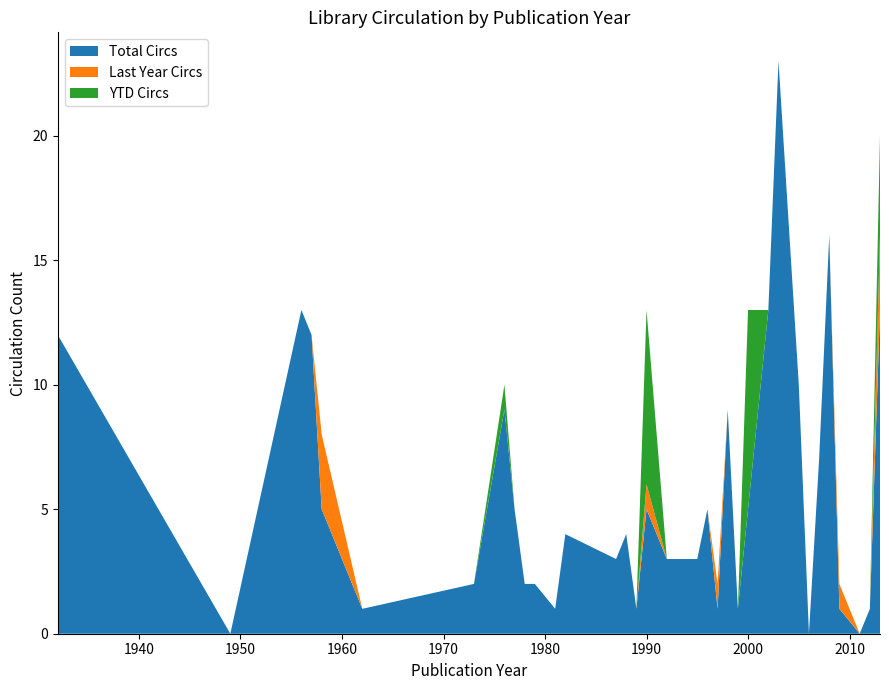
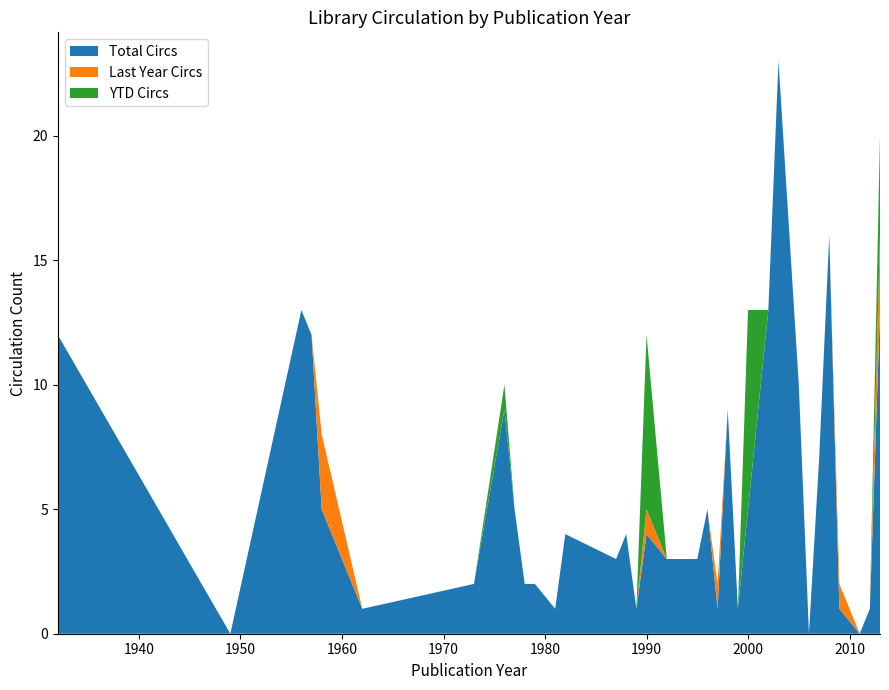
Total Circs, 1990: 5 -> 4
